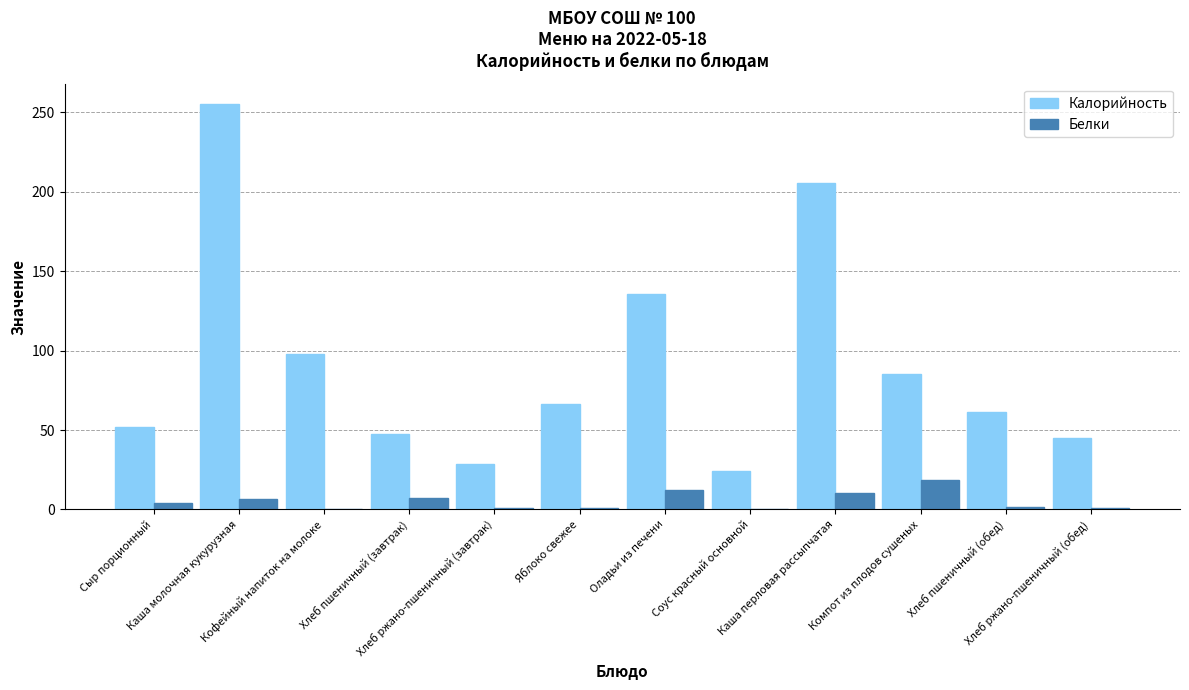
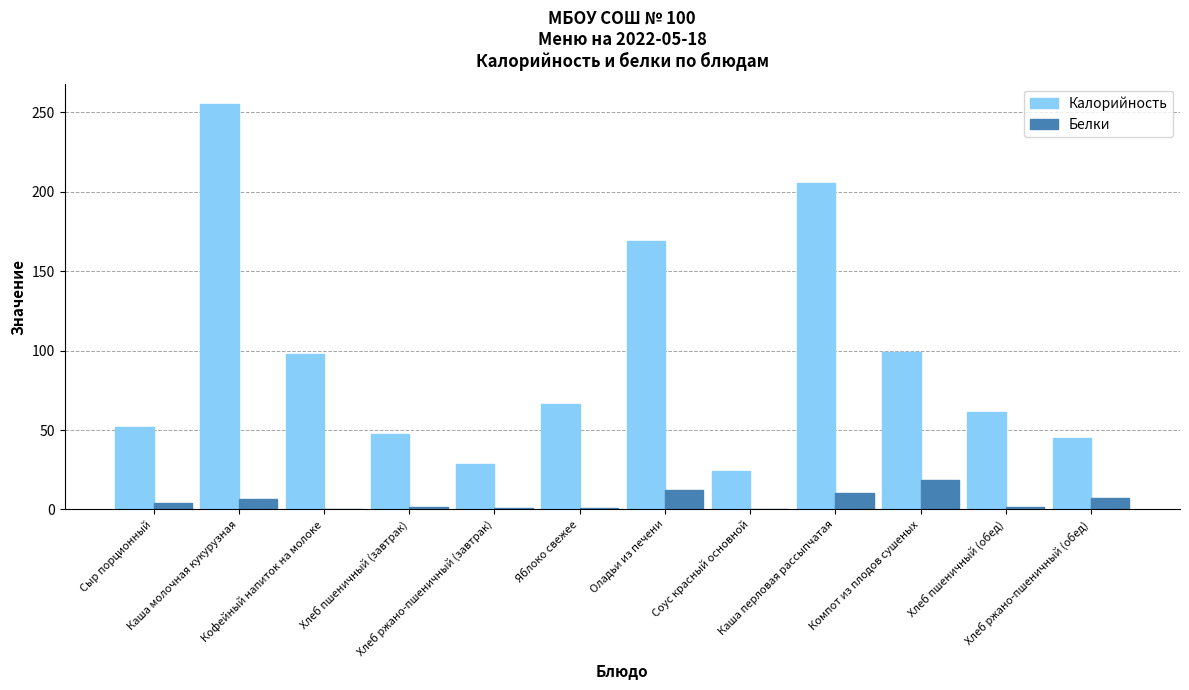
Белки, Хлеб пшеничный (завтрак): 7 -> 2
Калорийность, Оладьи из печени: 136 -> 169
Калорийность, Компот из плодов сушеных: 85 -> 99
Белки, Хлеб ржано-пшеничный (обед): 1 -> 7
